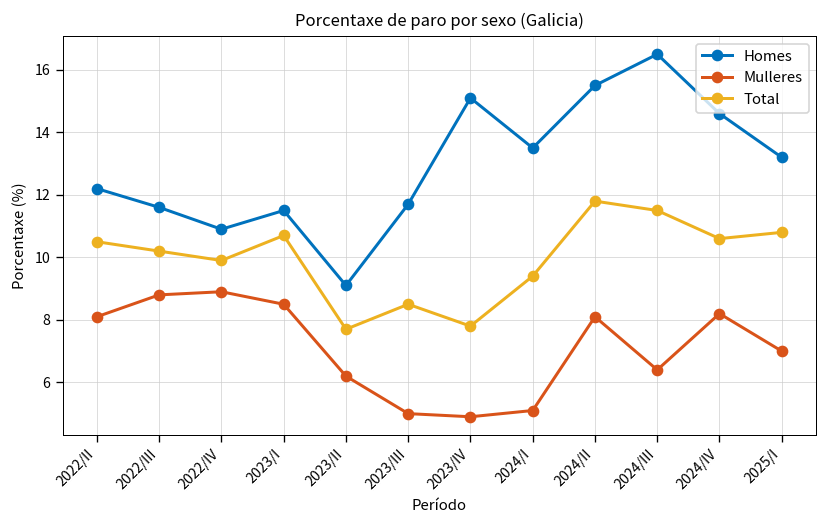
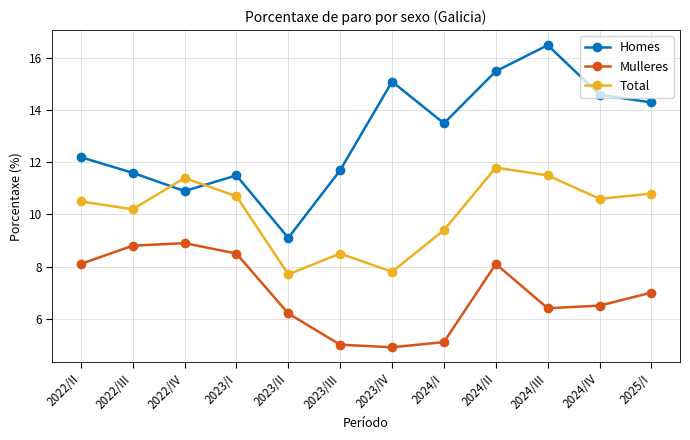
Total, 2022/IV: 9.9 -> 11.4
Mulleres, 2024/IV: 8.2 -> 6.5
Homes, 2025/I: 13.2 -> 14.3
